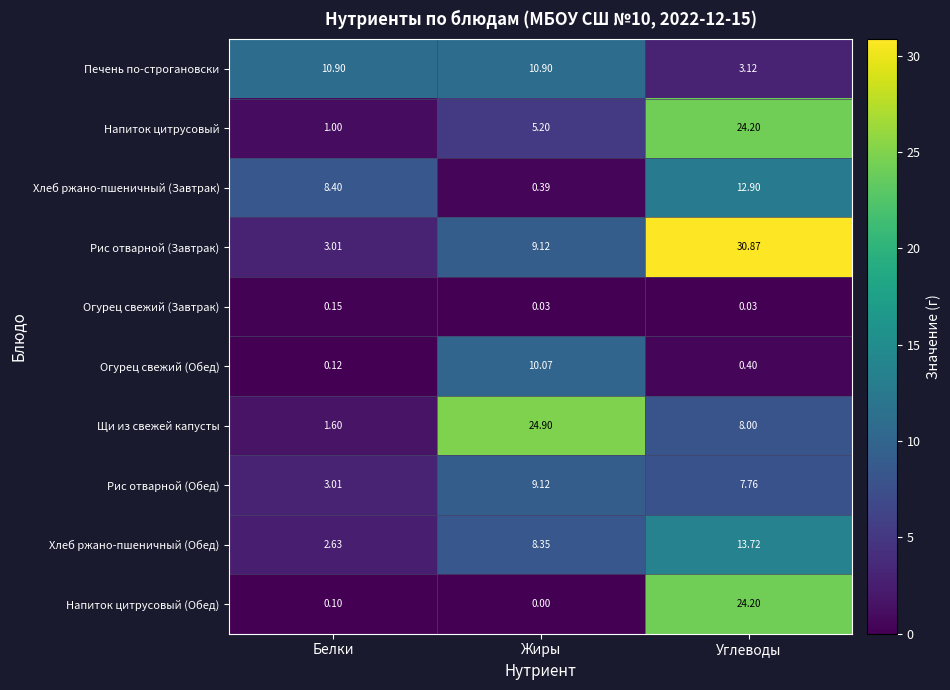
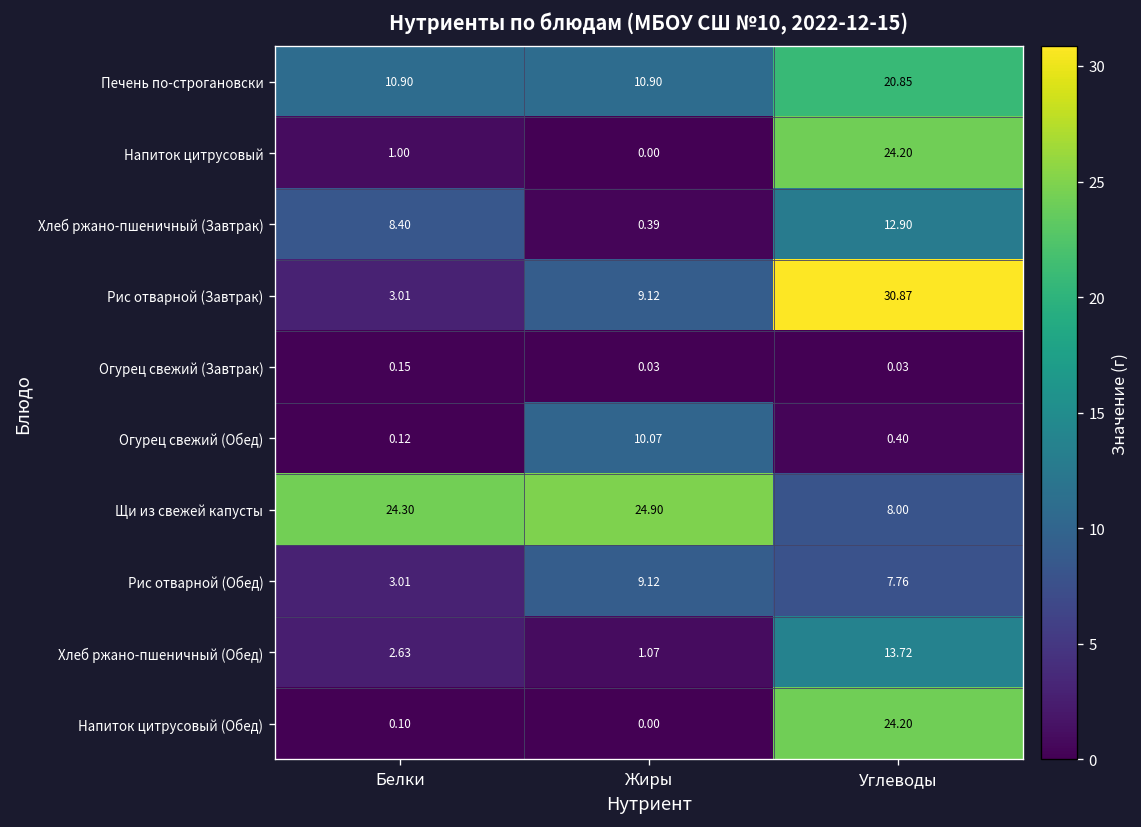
Печень по-строгановски, Углеводы: 3.12 -> 20.85
Напиток цитрусовый, Жиры: 5.20 -> 0.00
Щи из свежей капусты, Белки: 1.60 -> 24.30
Хлеб ржано-пшеничный (Обед), Жиры: 8.35 -> 1.07
